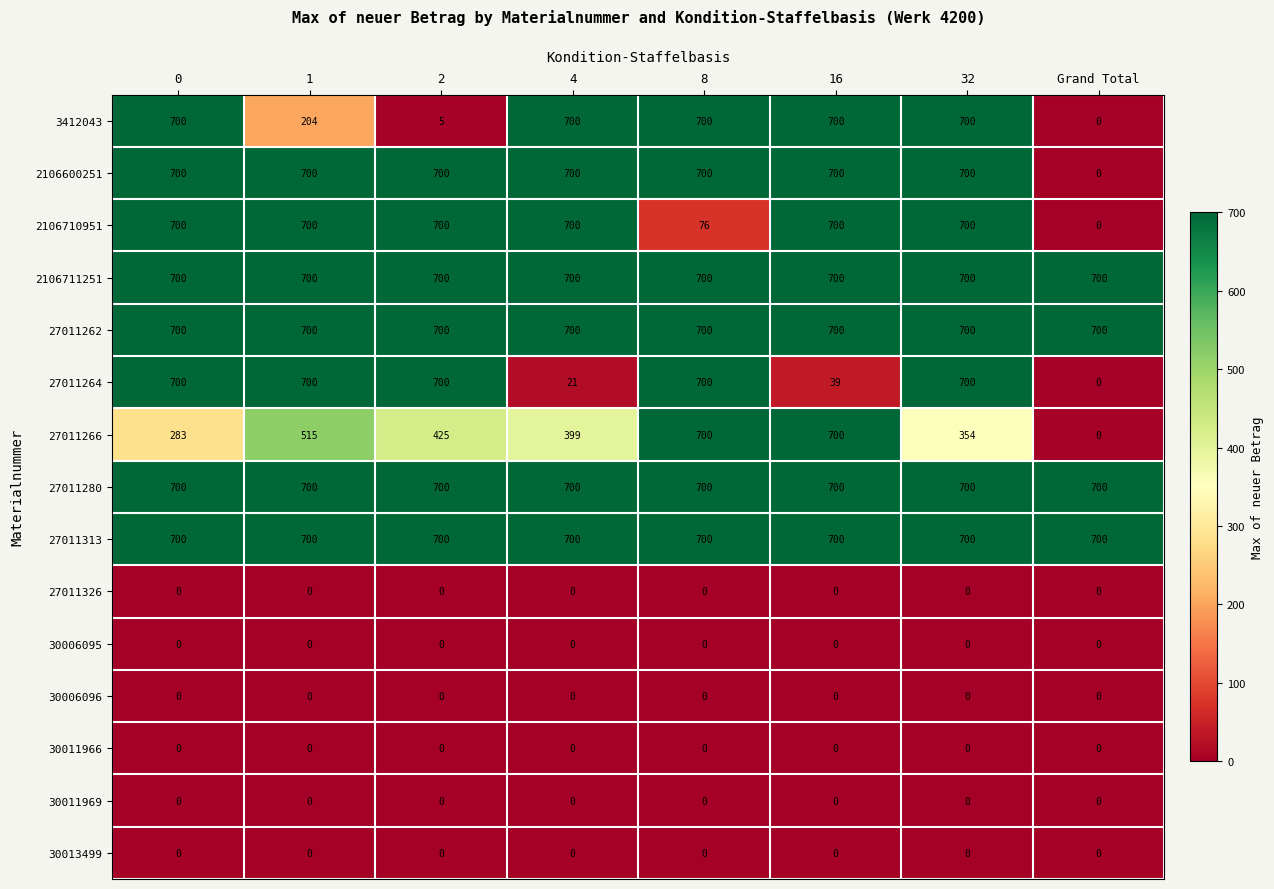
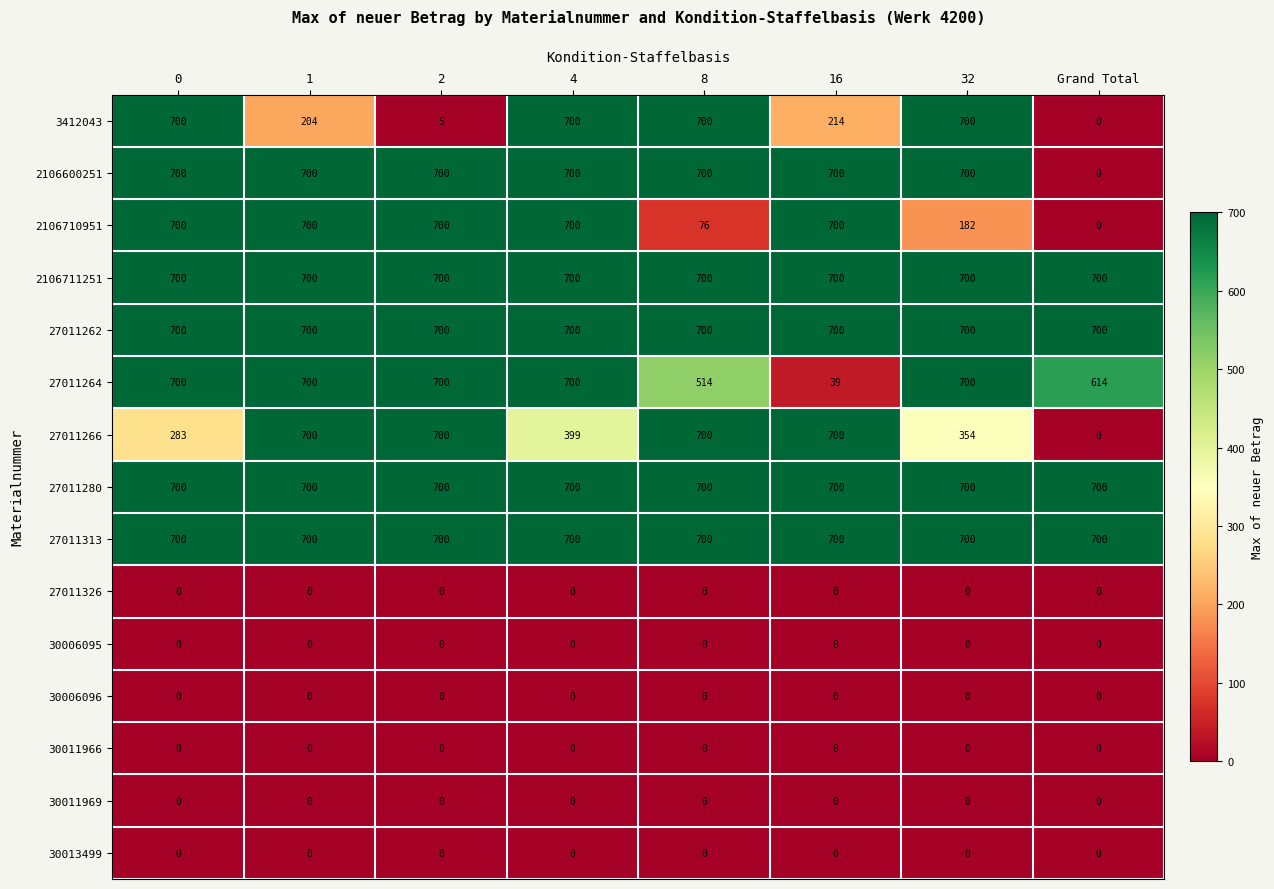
3412043, 16: 700 -> 214
2106710951, 32: 700 -> 182
27011264, 4: 21 -> 700
27011264, 8: 700 -> 514
27011264, Grand Total: 0 -> 614
27011266, 1: 515 -> 700
27011266, 2: 425 -> 700
